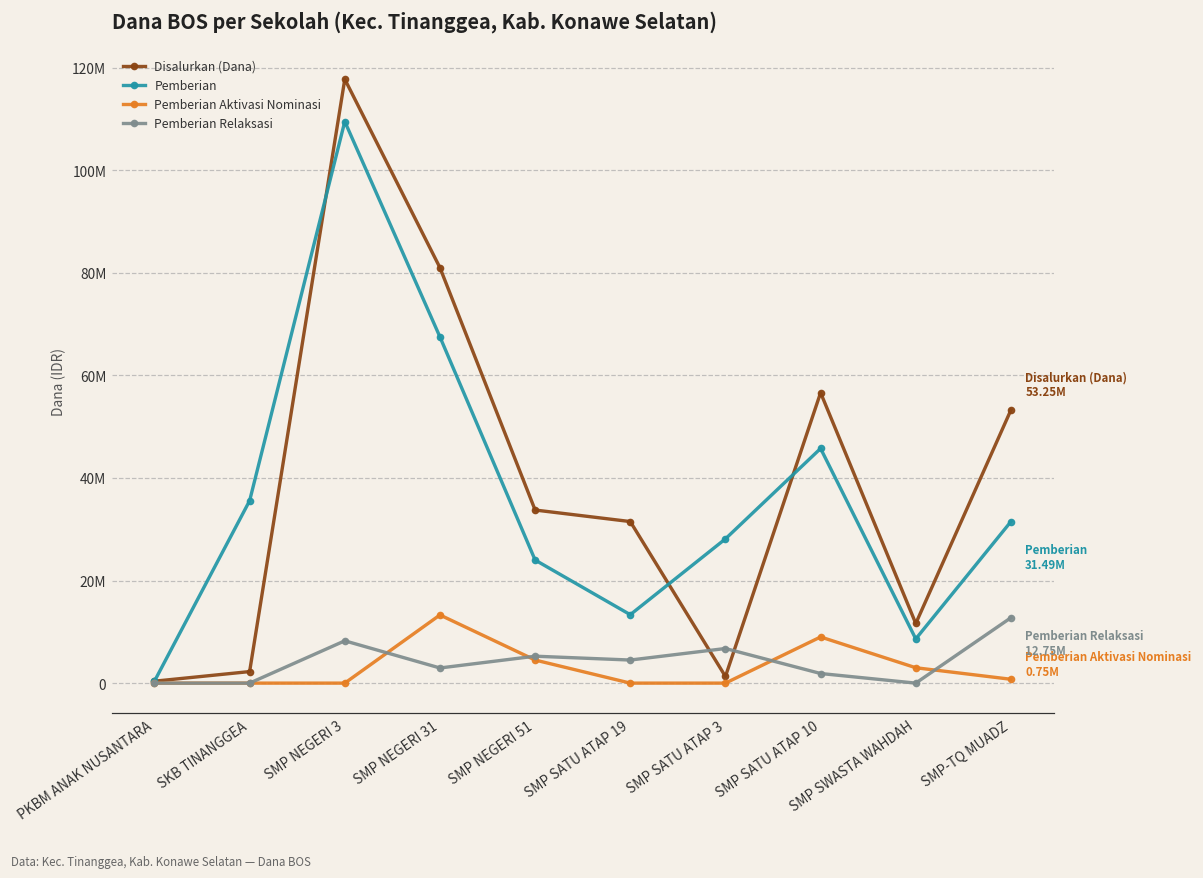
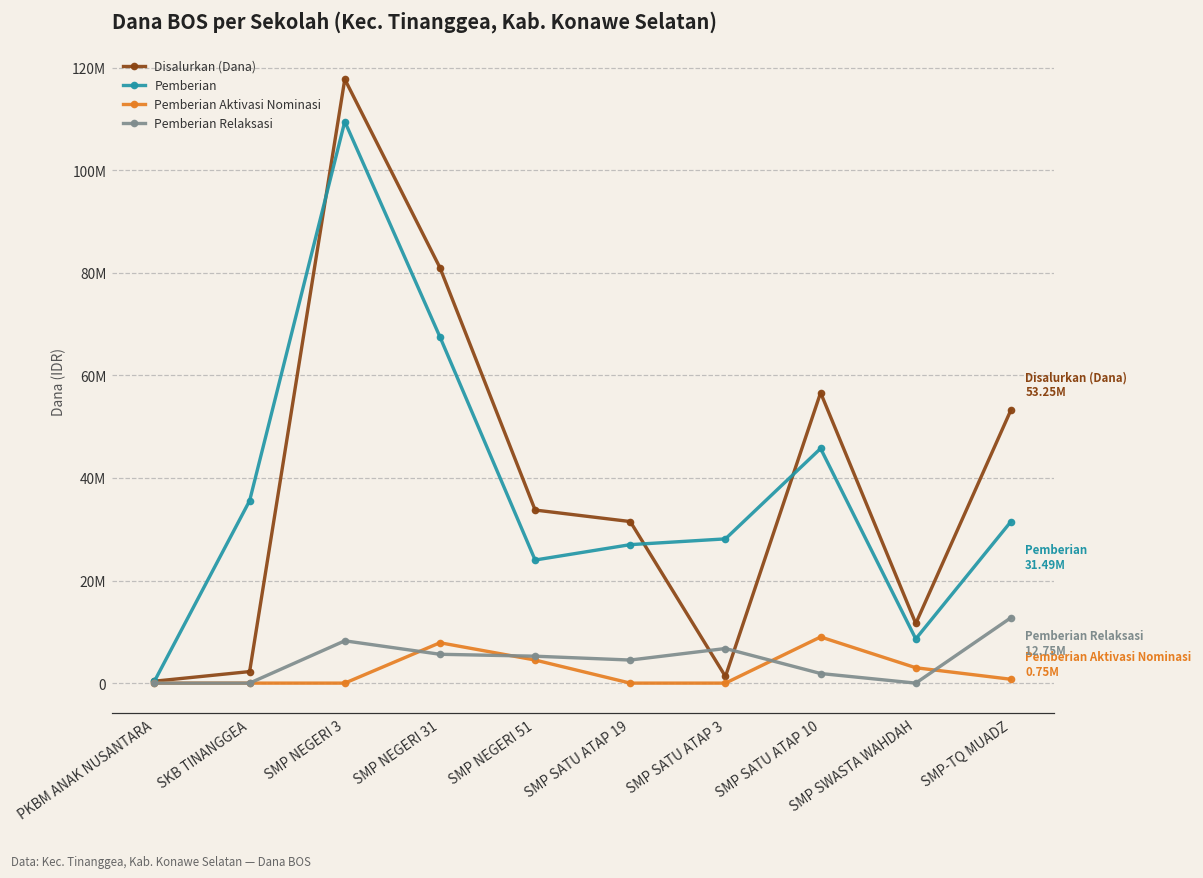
Pemberian Aktivasi Nominasi, SMP NEGERI 31: 13000000 -> 8000000
Pemberian Relaksasi, SMP NEGERI 31: 3000000 -> 6000000
Pemberian, SMP SATU ATAP 19: 13000000 -> 27000000
